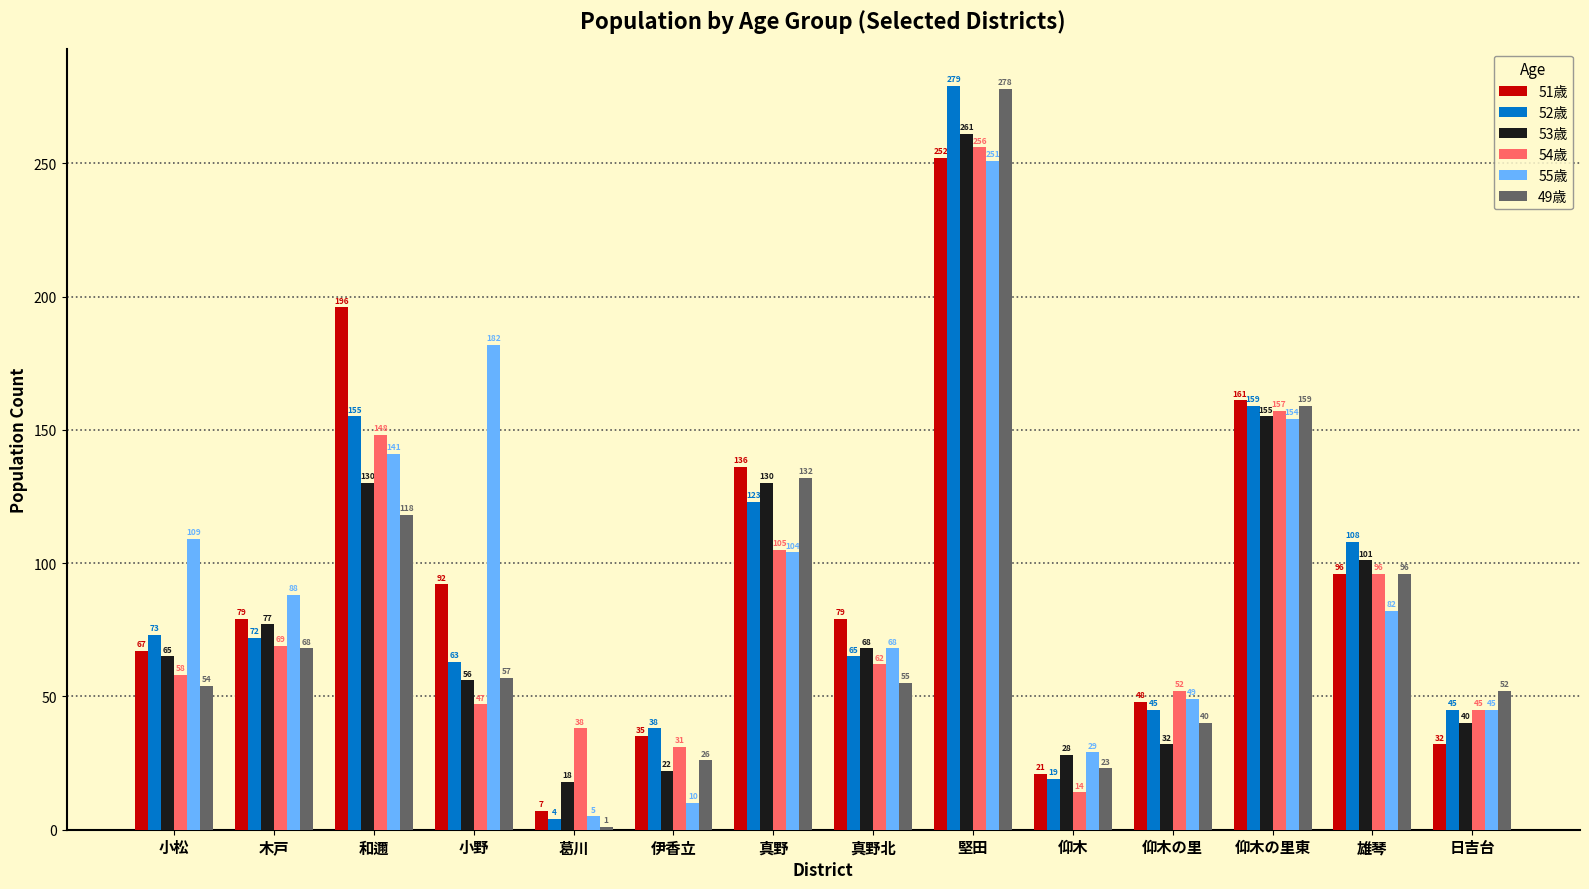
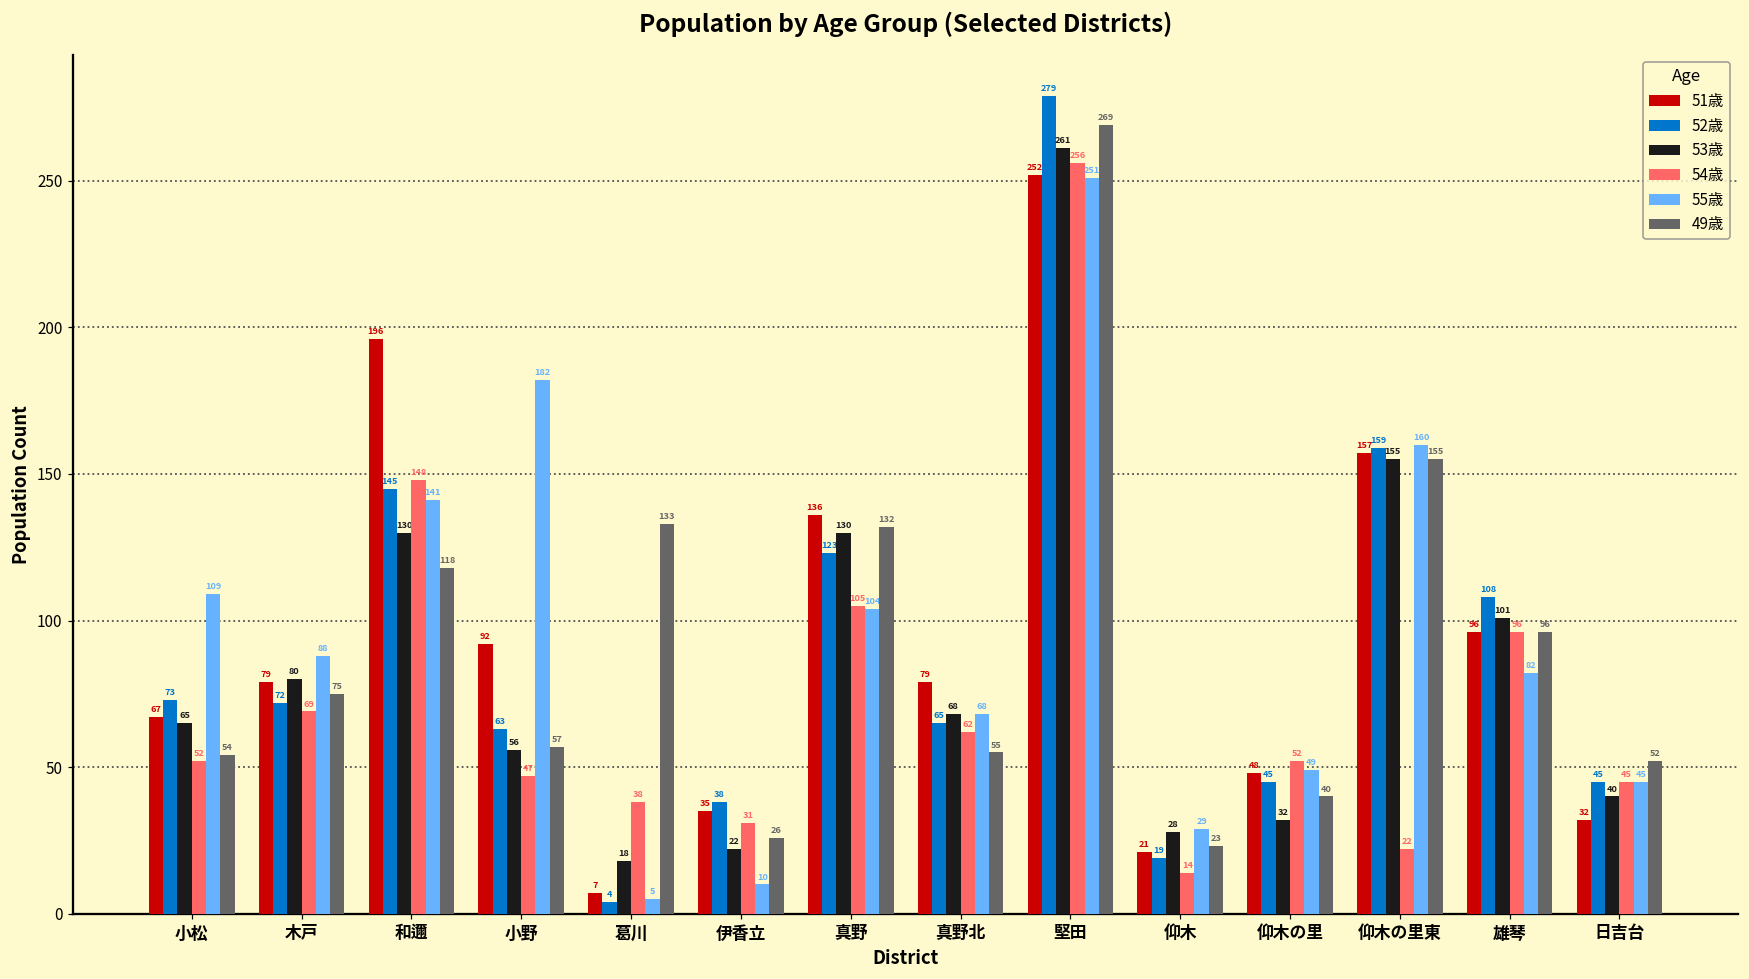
54歳, 小松: 58 -> 52
53歳, 木戸: 77 -> 80
49歳, 木戸: 68 -> 75
52歳, 和邇: 155 -> 145
49歳, 葛川: 1 -> 133
49歳, 堅田: 278 -> 269
51歳, 仰木の里東: 161 -> 157
54歳, 仰木の里東: 157 -> 22
55歳, 仰木の里東: 154 -> 160
49歳, 仰木の里東: 159 -> 155
